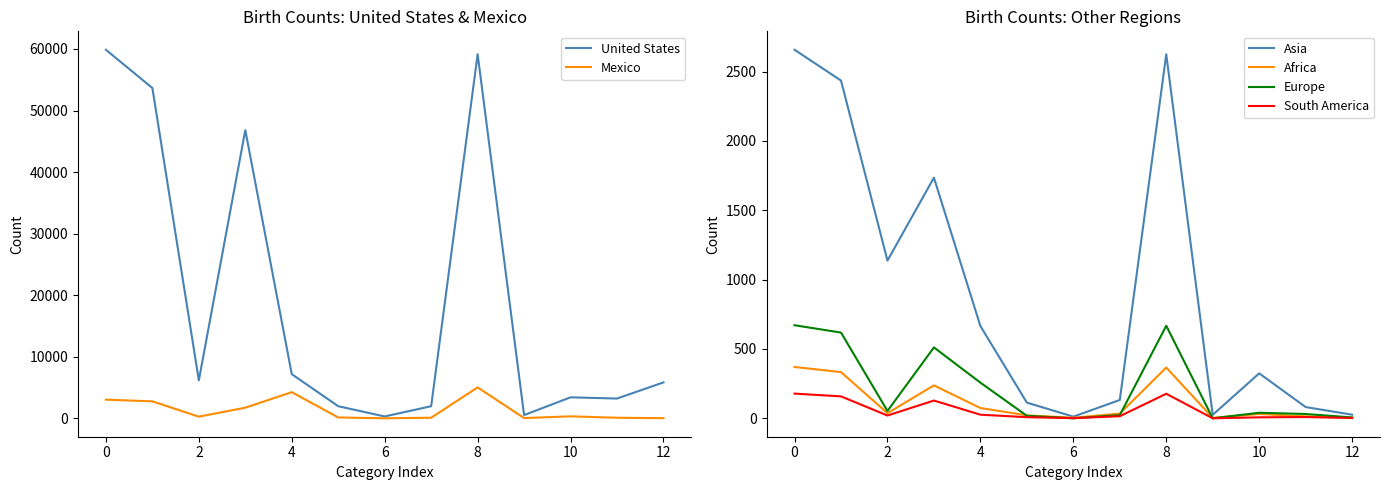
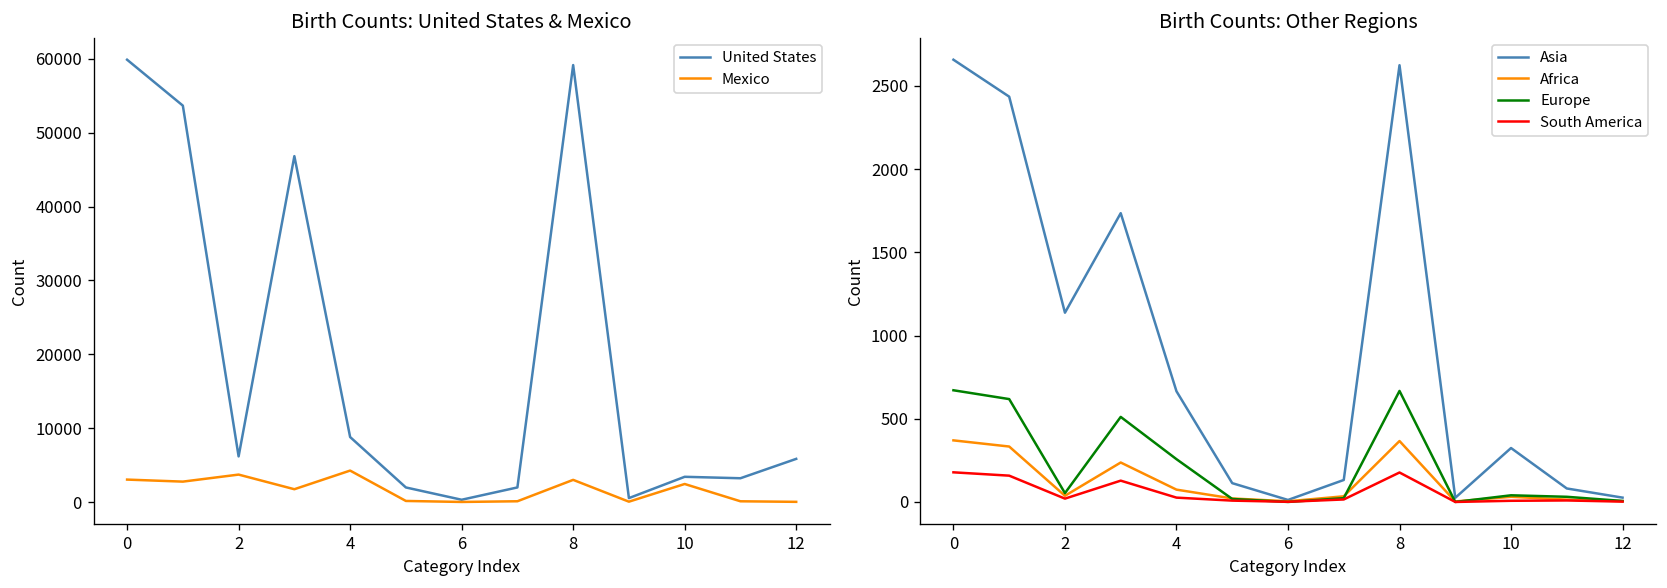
Birth Counts: United States & Mexico, Mexico, 2: 0 -> 4000
Birth Counts: United States & Mexico, United States, 4: 7000 -> 9000
Birth Counts: United States & Mexico, Mexico, 8: 5000 -> 3000
Birth Counts: United States & Mexico, Mexico, 10: 0 -> 2000
